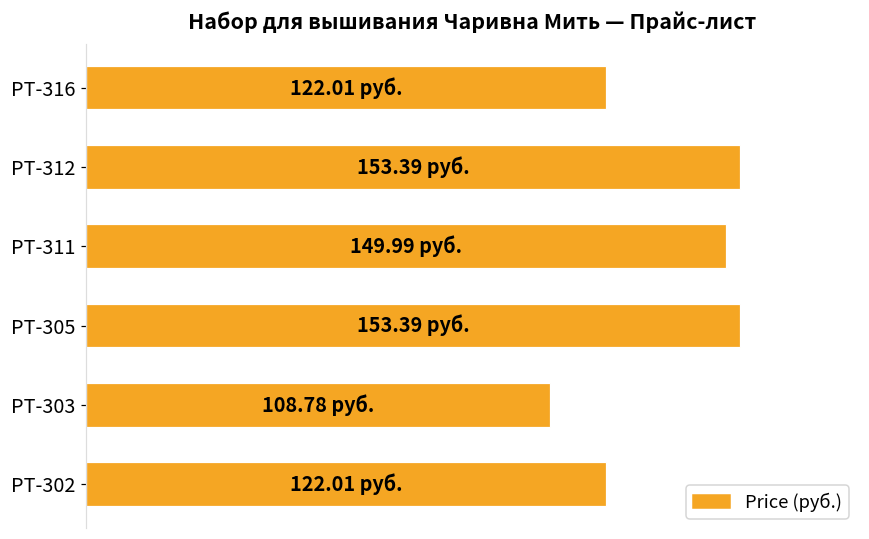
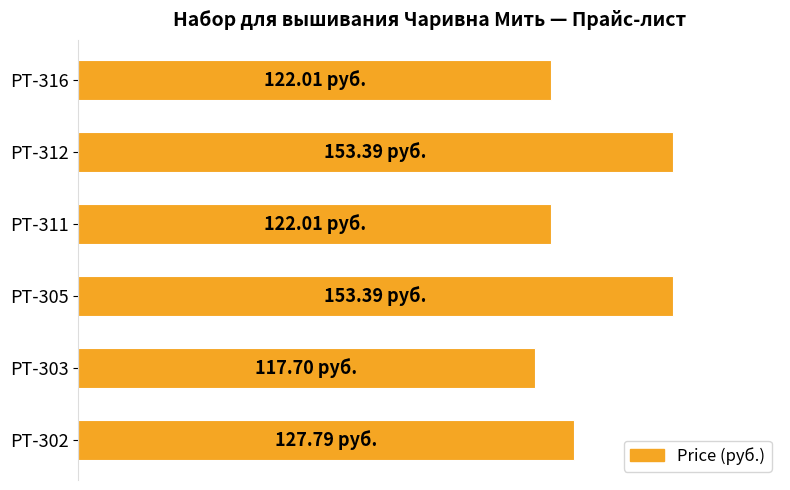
РТ-311: 149.99 -> 122.01
РТ-303: 108.78 -> 117.70
РТ-302: 122.01 -> 127.79
